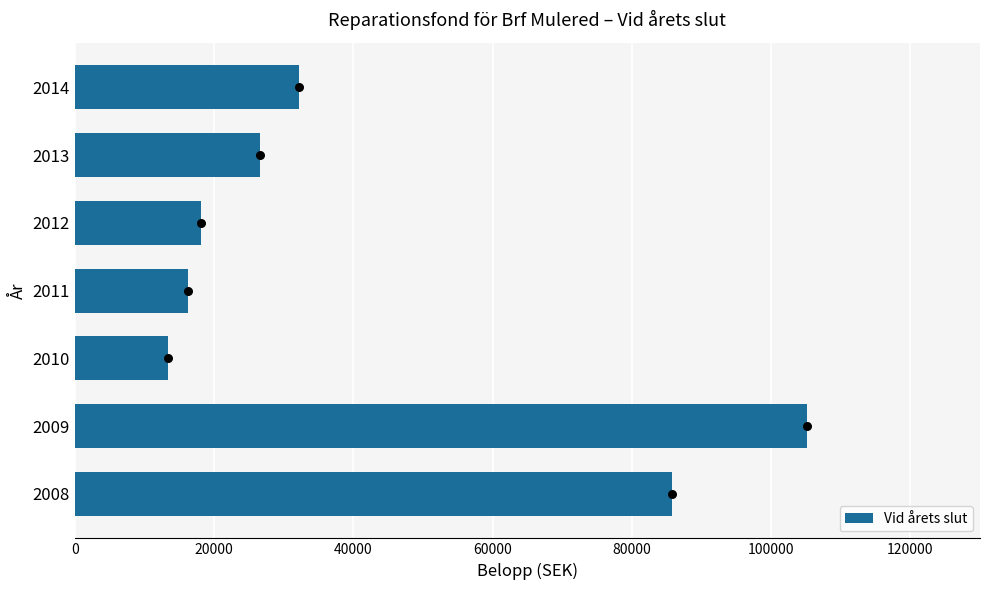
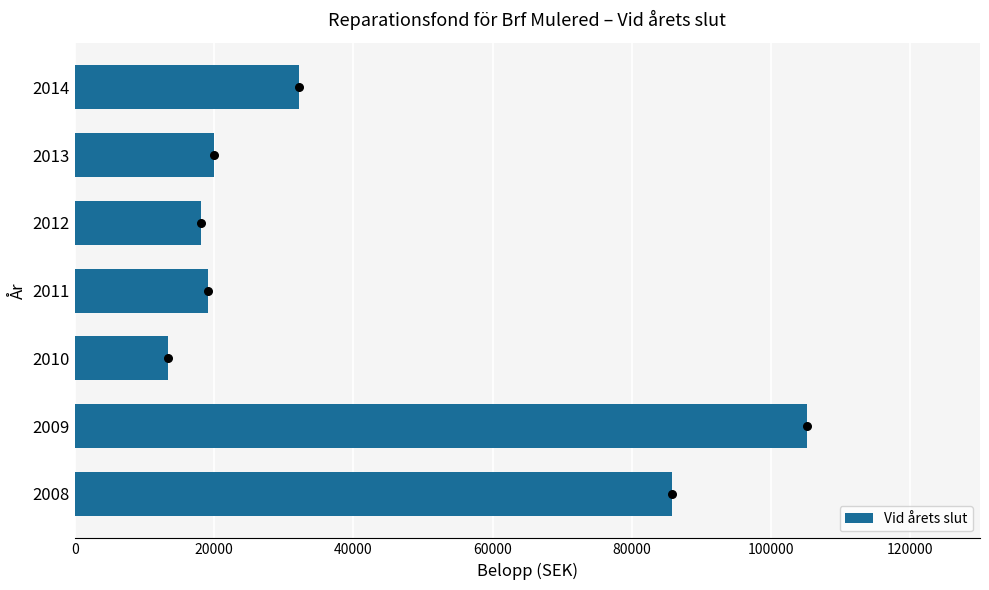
2013: 27000 -> 20000
2011: 16000 -> 19000
